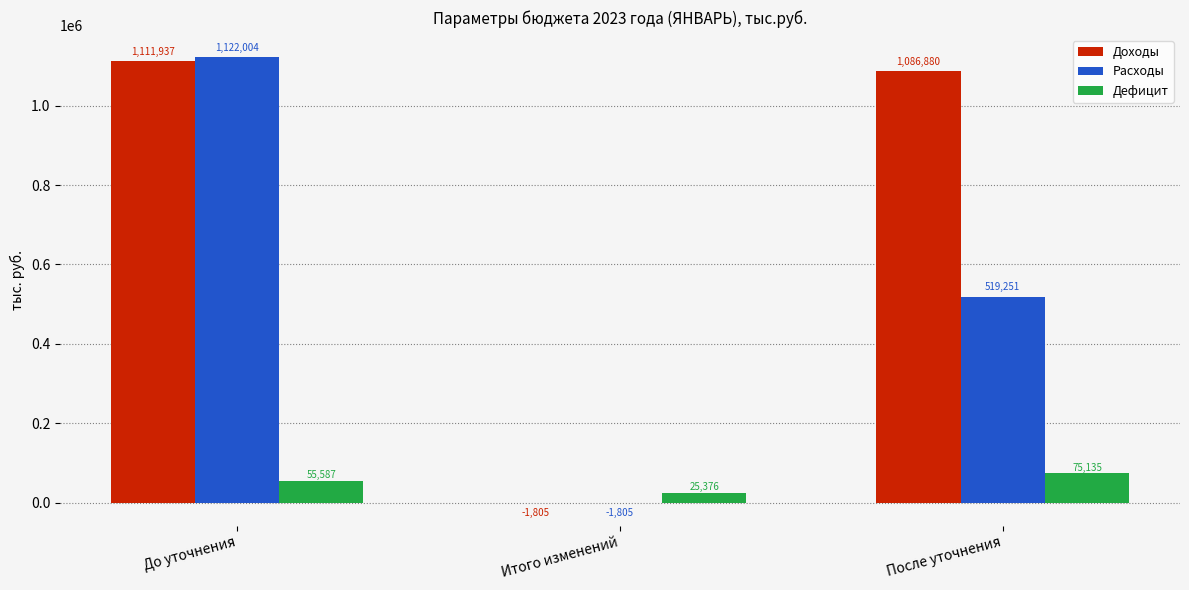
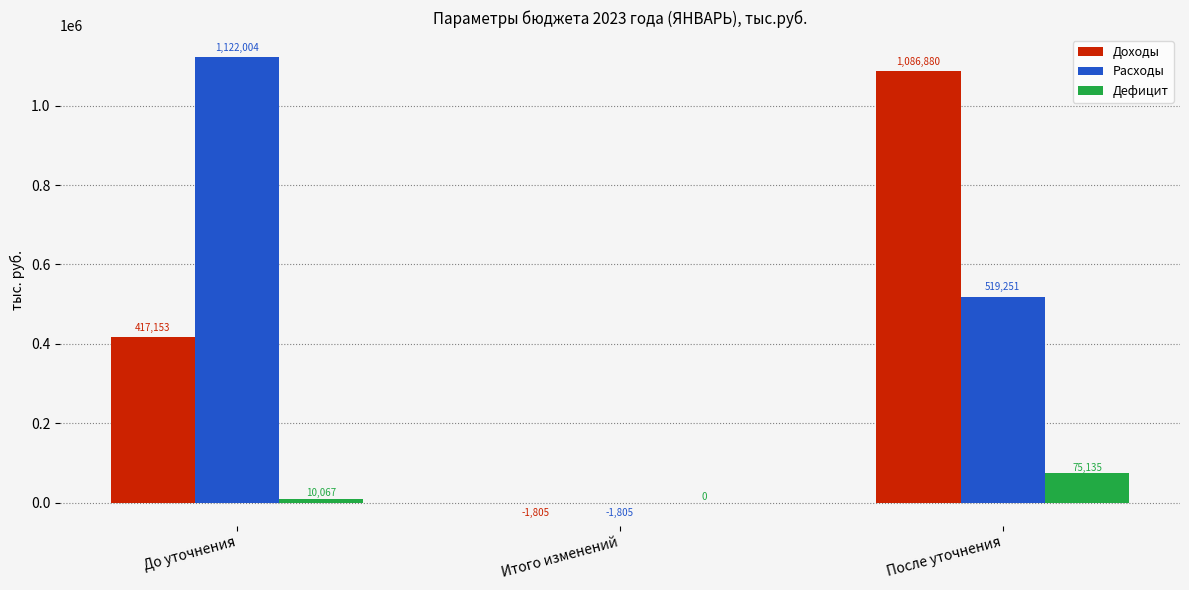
Доходы, До уточнения: 1,111,937 -> 417,153
Дефицит, До уточнения: 55,587 -> 10,067
Дефицит, Итого изменений: 25,376 -> 0
